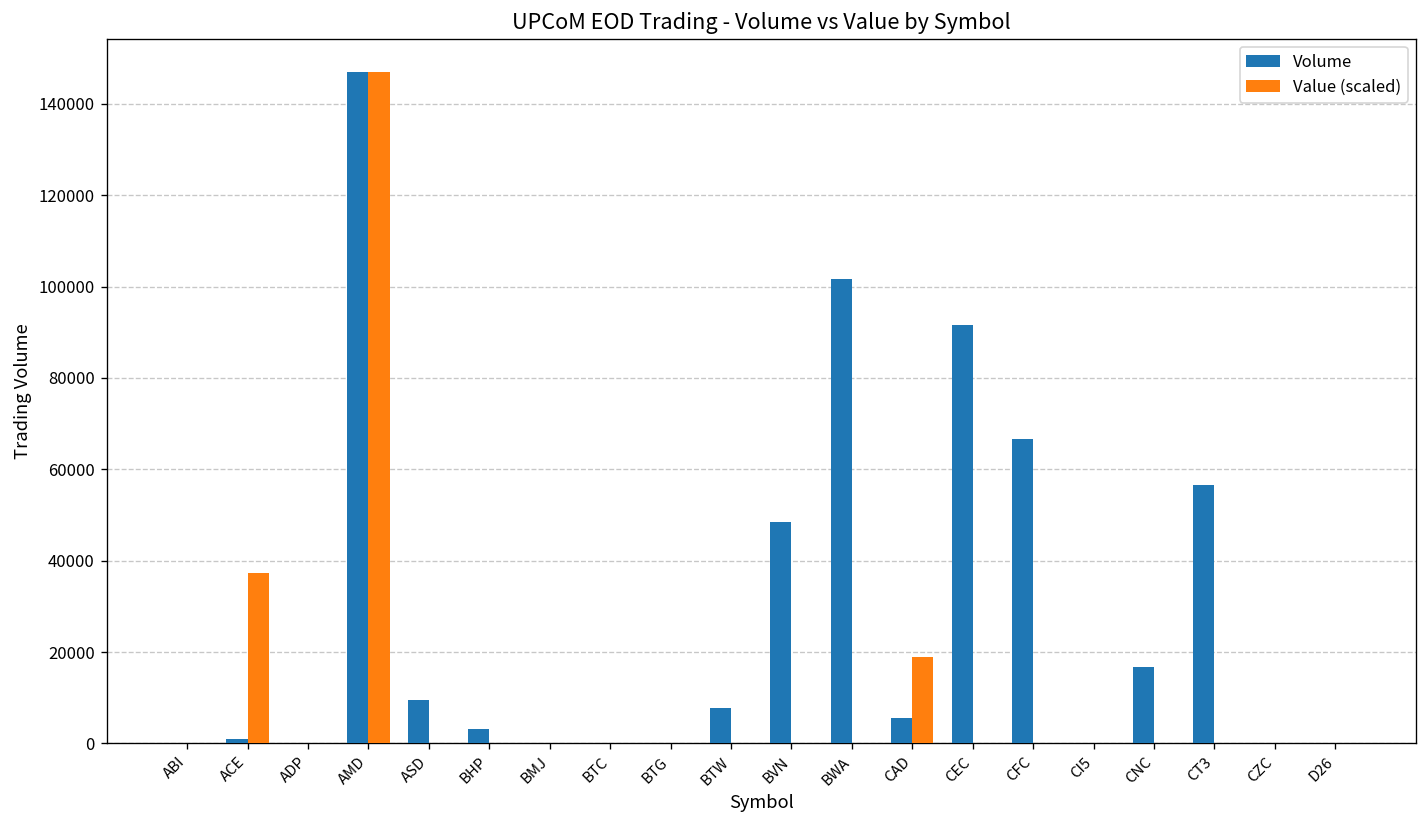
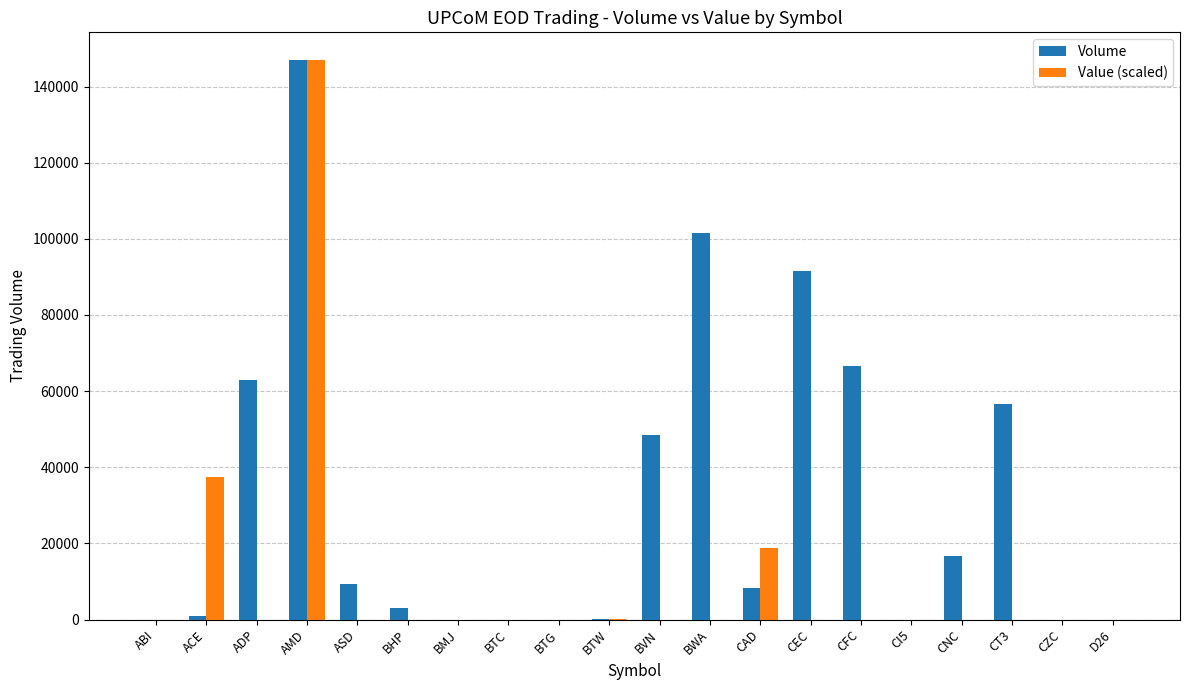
Volume, ADP: 0 -> 63000
Volume, BTW: 8000 -> 0
Volume, CAD: 6000 -> 8000
